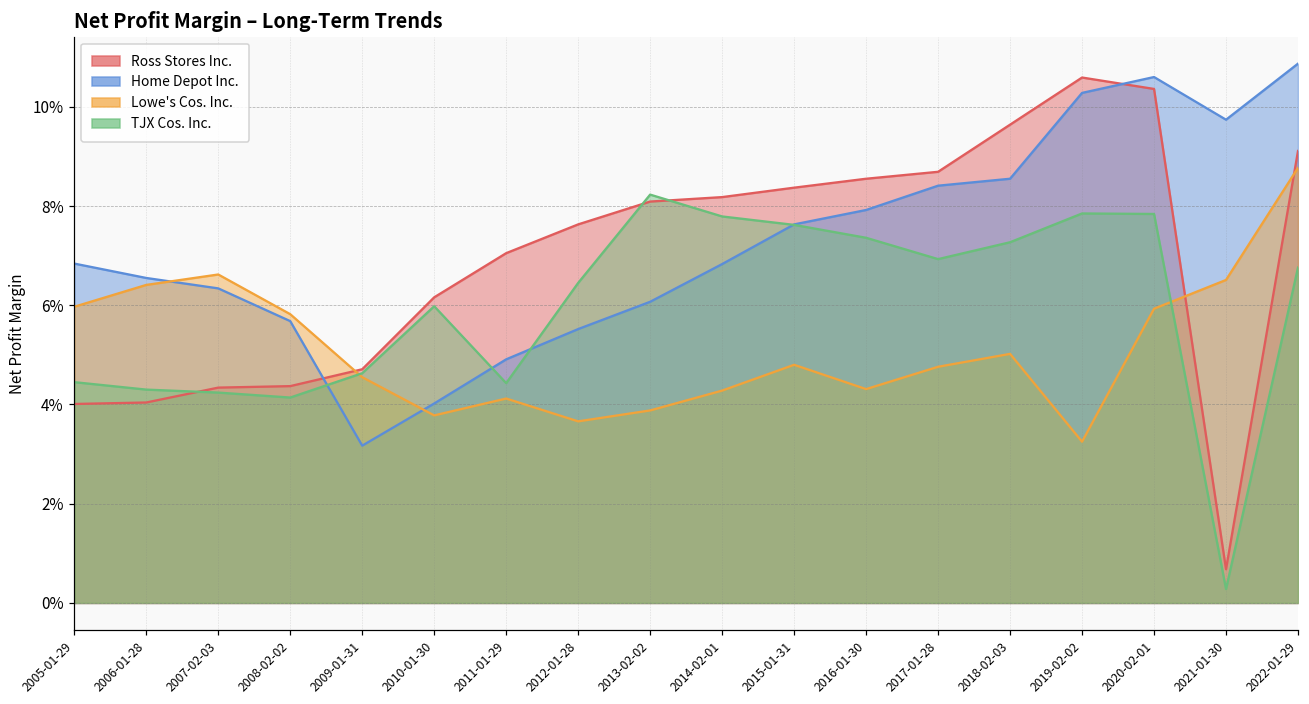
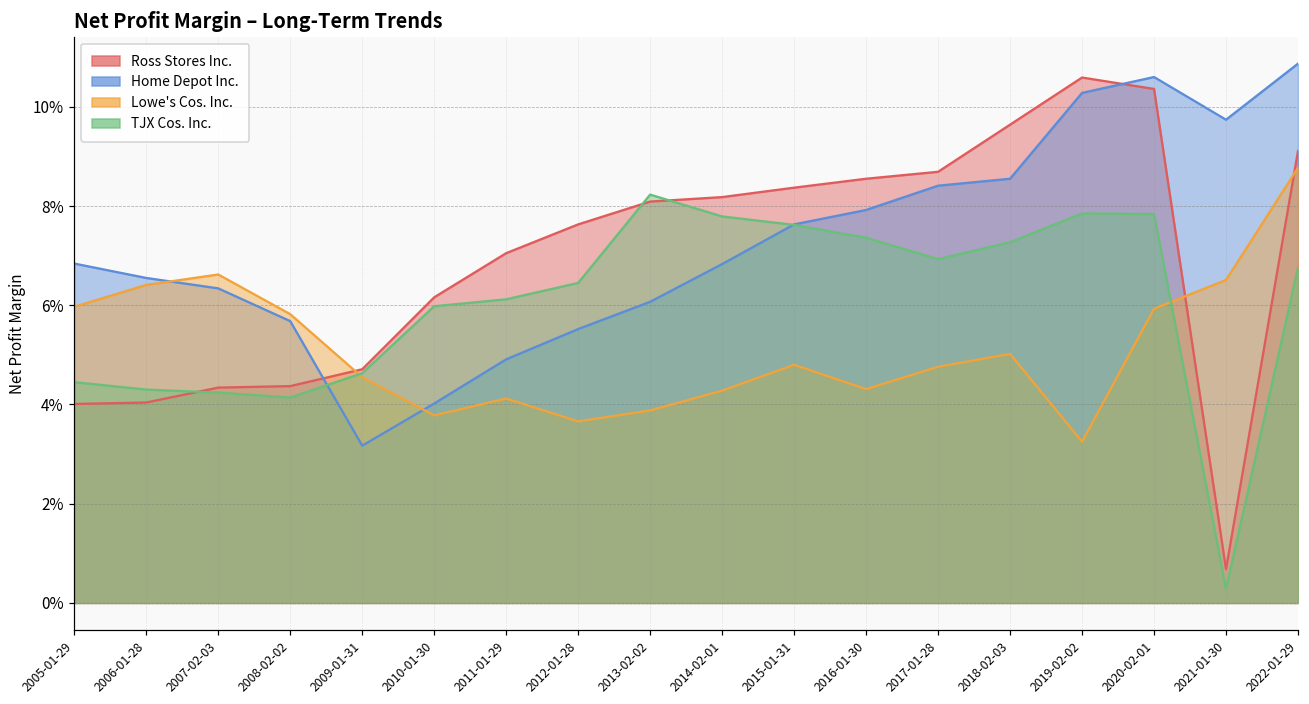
TJX Cos. Inc., 2011-01-29: 4.4% -> 6.1%
